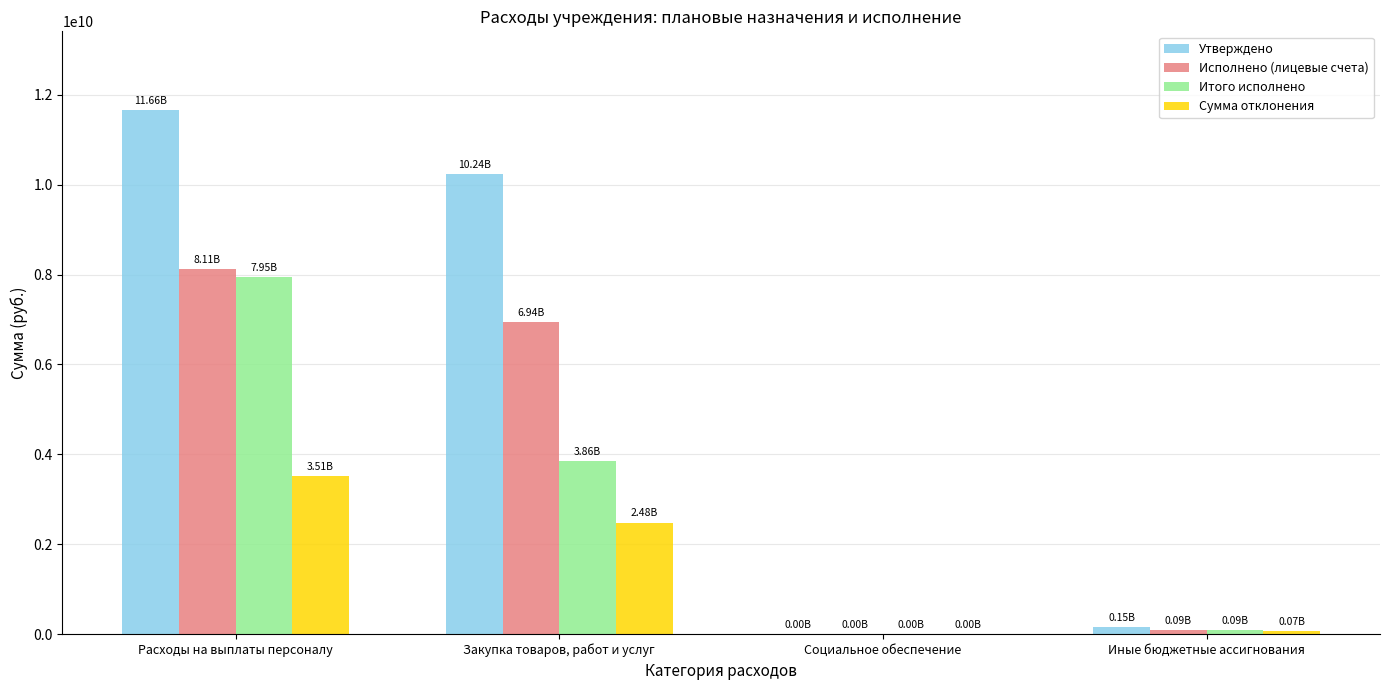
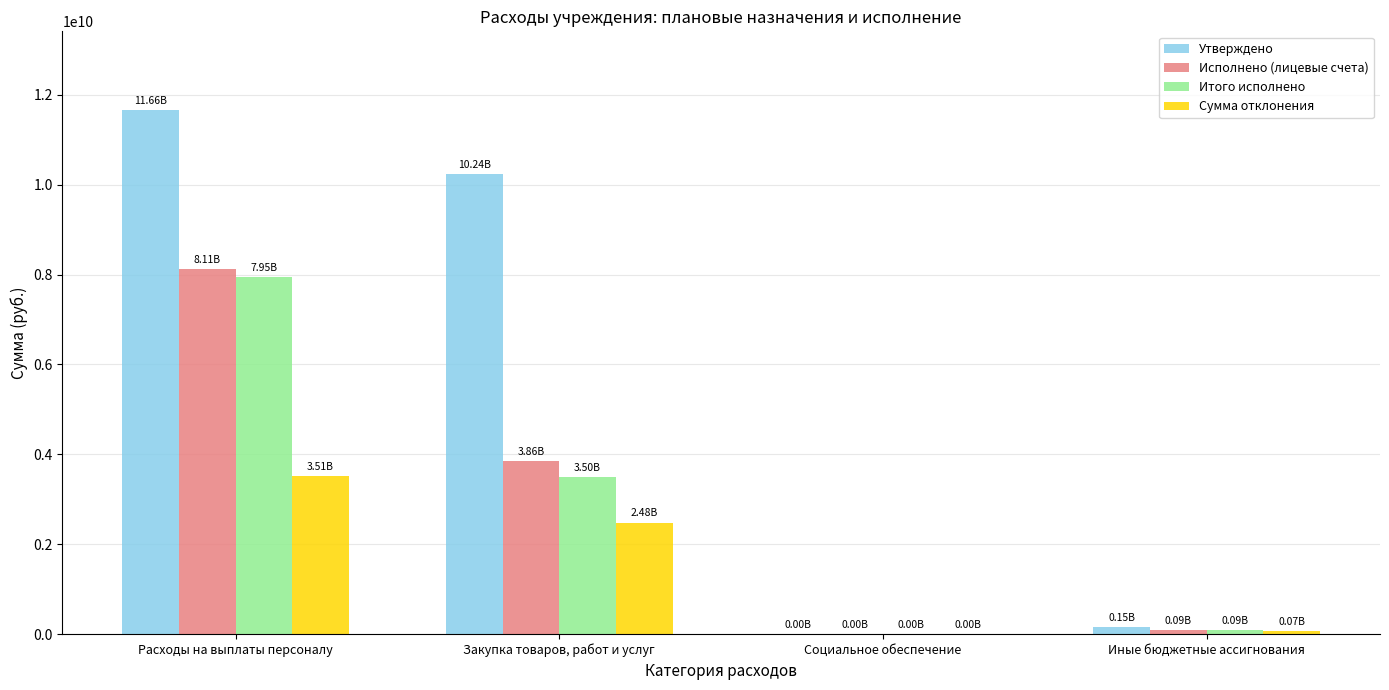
Исполнено (лицевые счета), Закупка товаров, работ и услуг: 6.94B -> 3.86B
Итого исполнено, Закупка товаров, работ и услуг: 3.86B -> 3.50B
